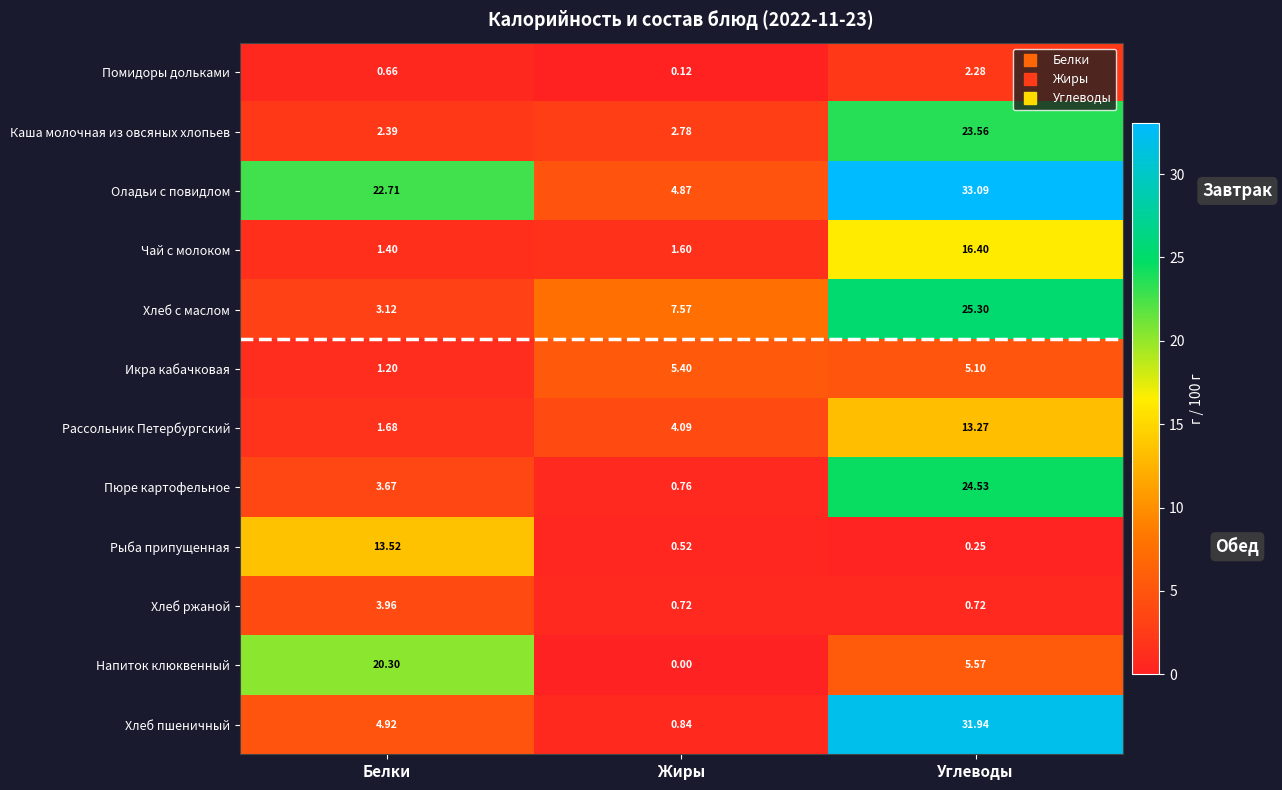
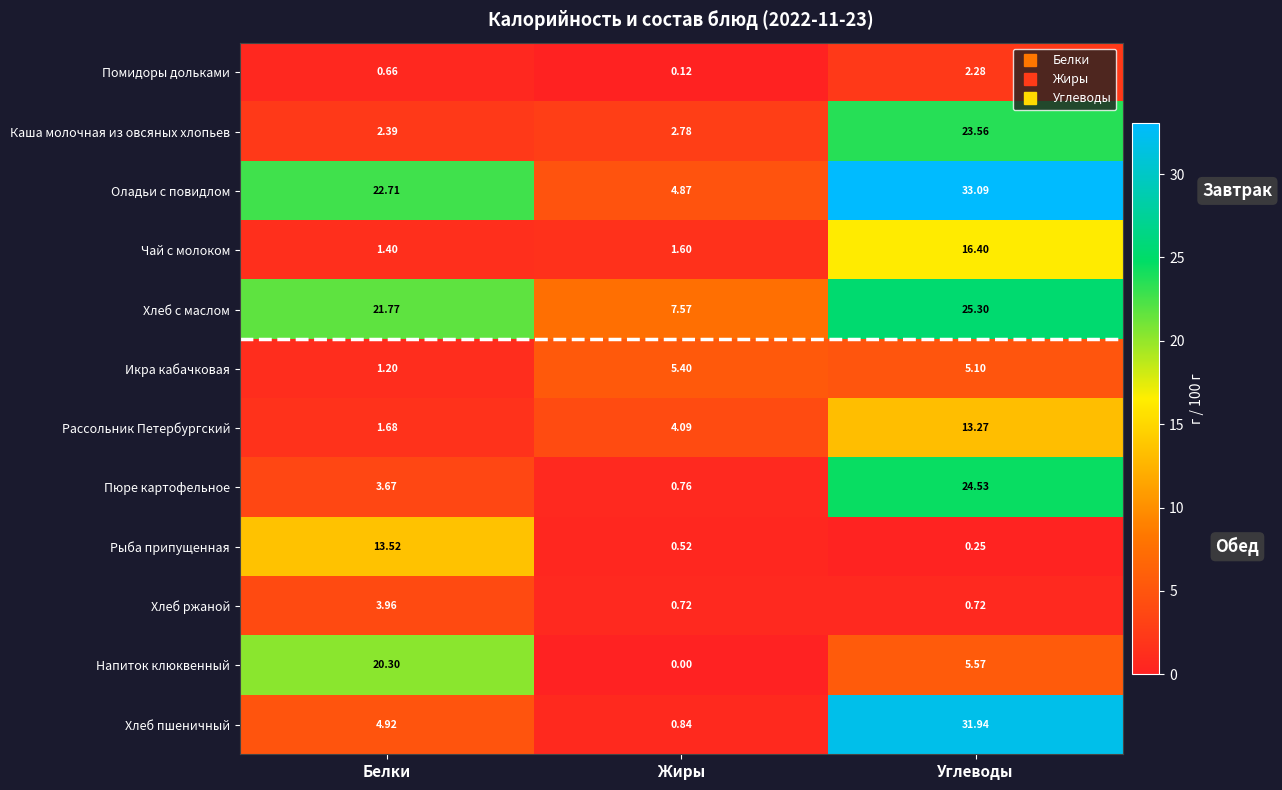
Хлеб с маслом, Белки: 3.12 -> 21.77
